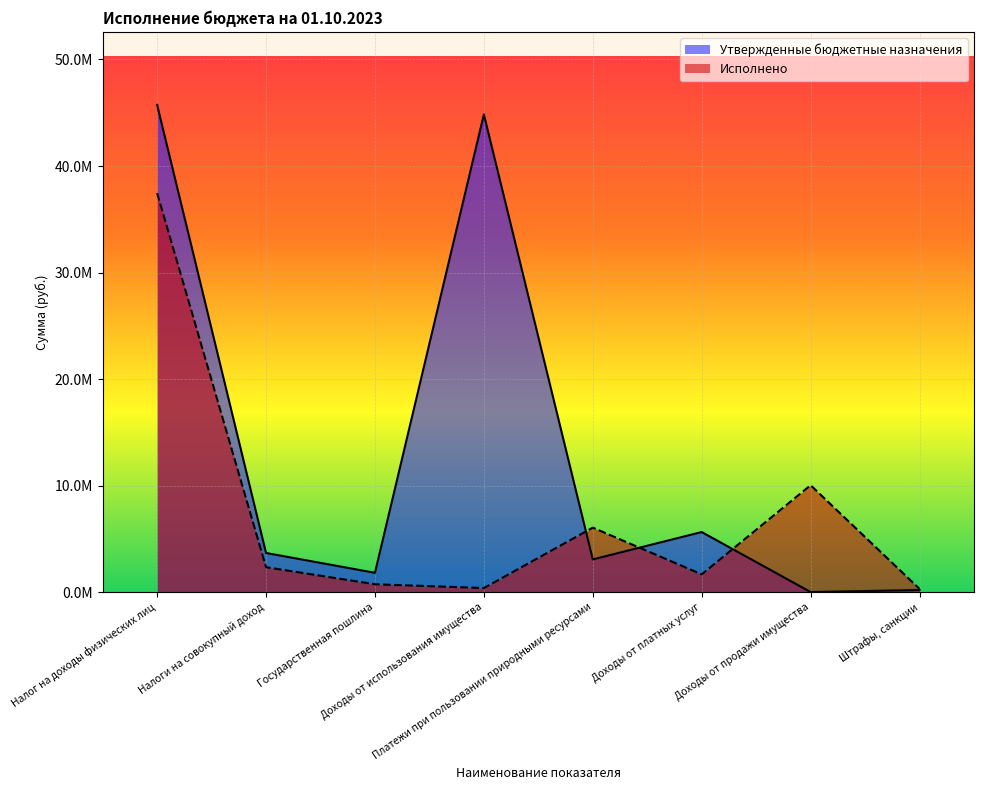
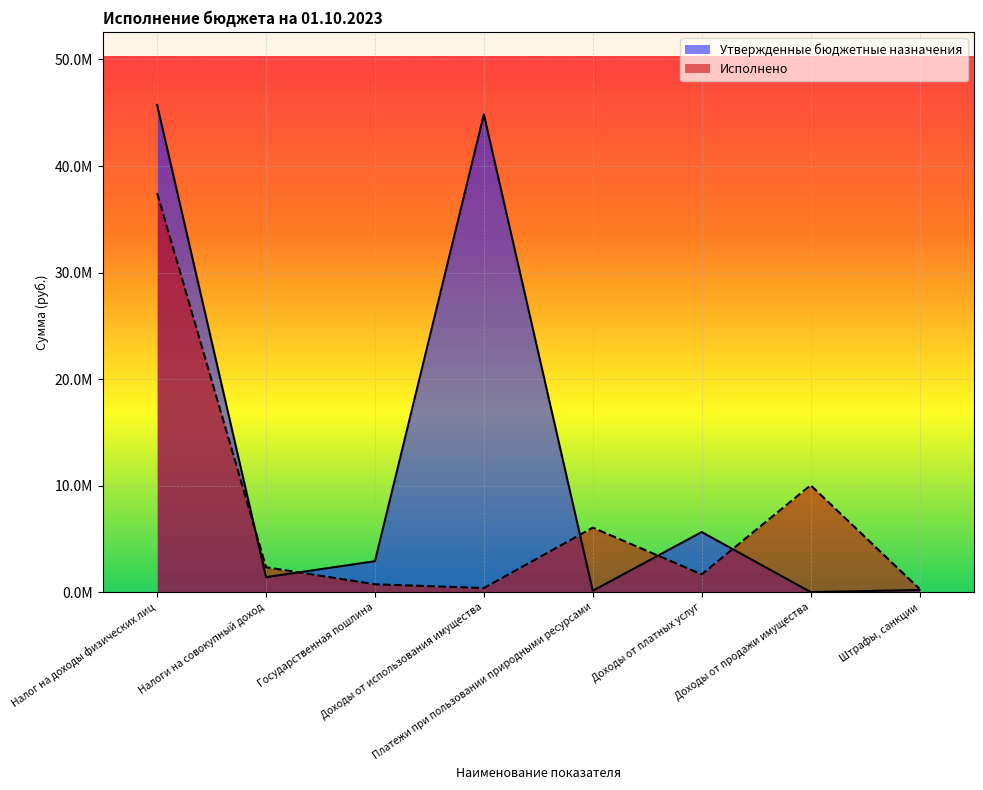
Утвержденные бюджетные назначения, Налоги на совокупный доход: 3700000 -> 1400000
Утвержденные бюджетные назначения, Государственная пошлина: 1800000 -> 2900000
Утвержденные бюджетные назначения, Платежи при пользовании природными ресурсами: 3100000 -> 100000
